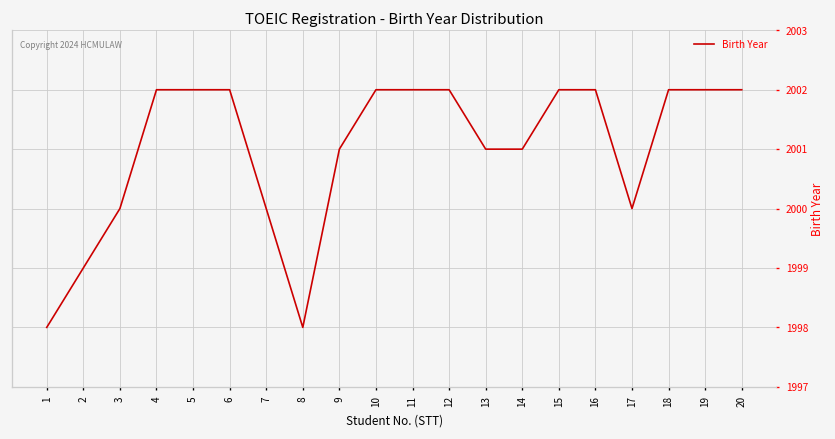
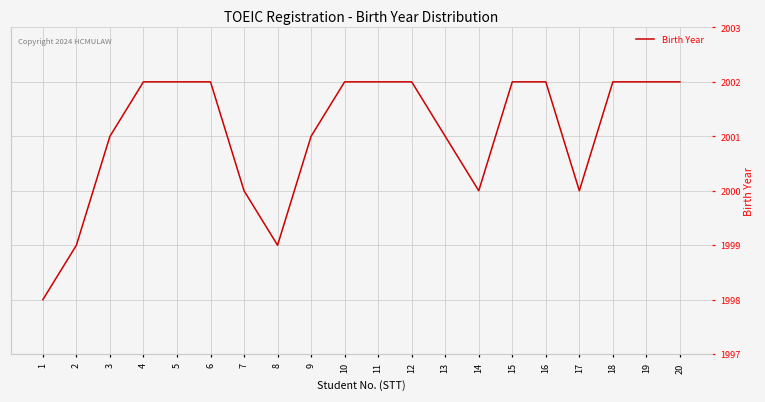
3: 2000 -> 2001
8: 1998 -> 1999
14: 2001 -> 2000
